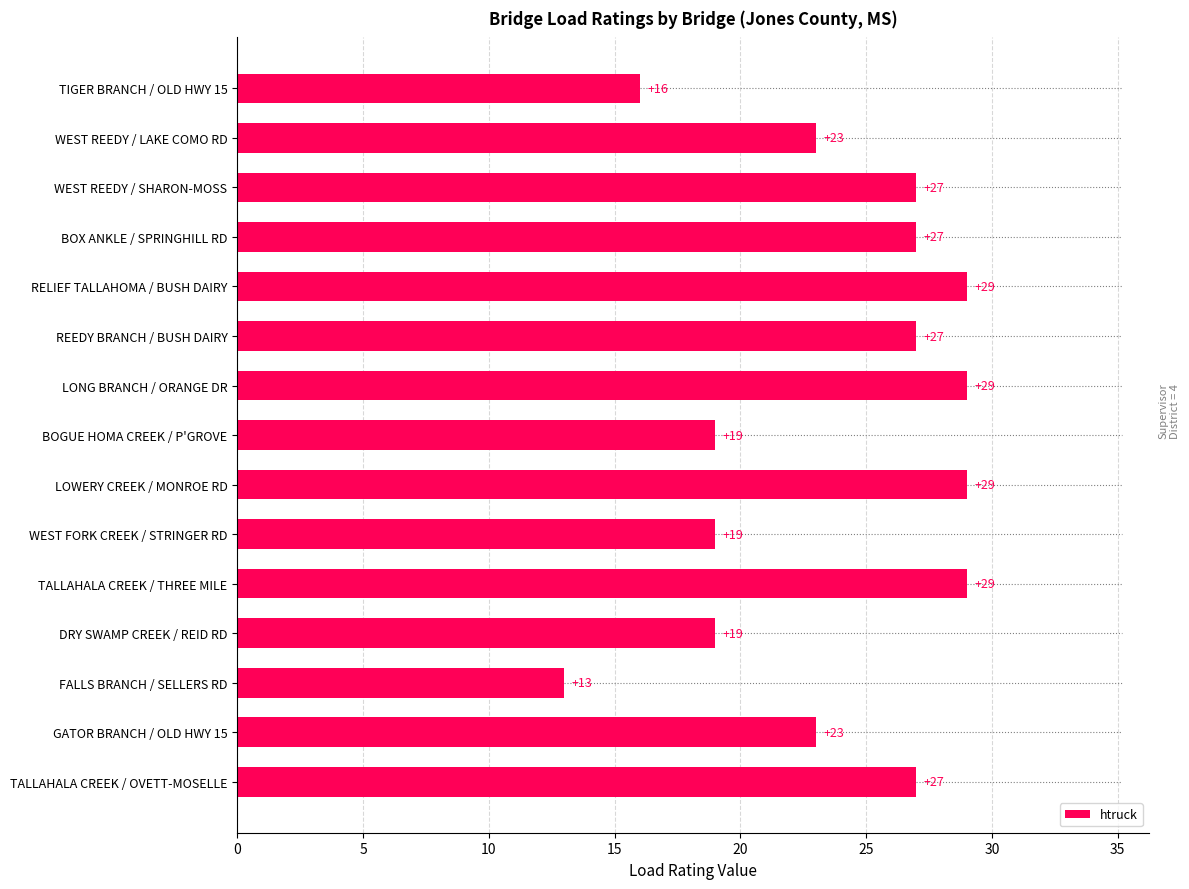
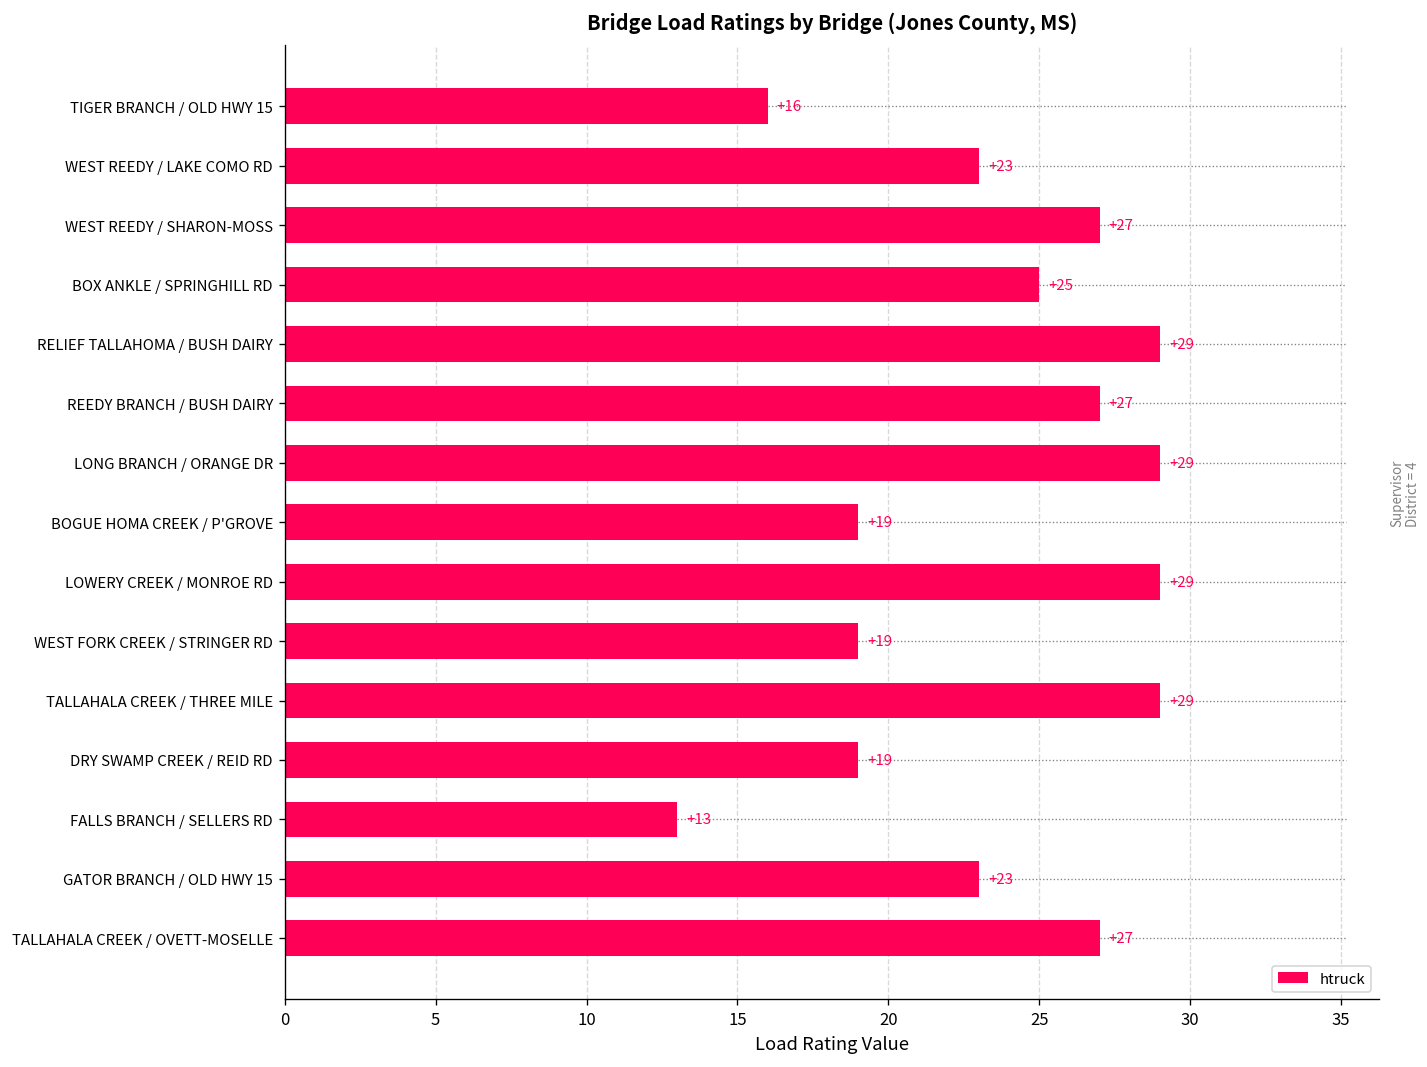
htruck, BOX ANKLE / SPRINGHILL RD: +27 -> +25
